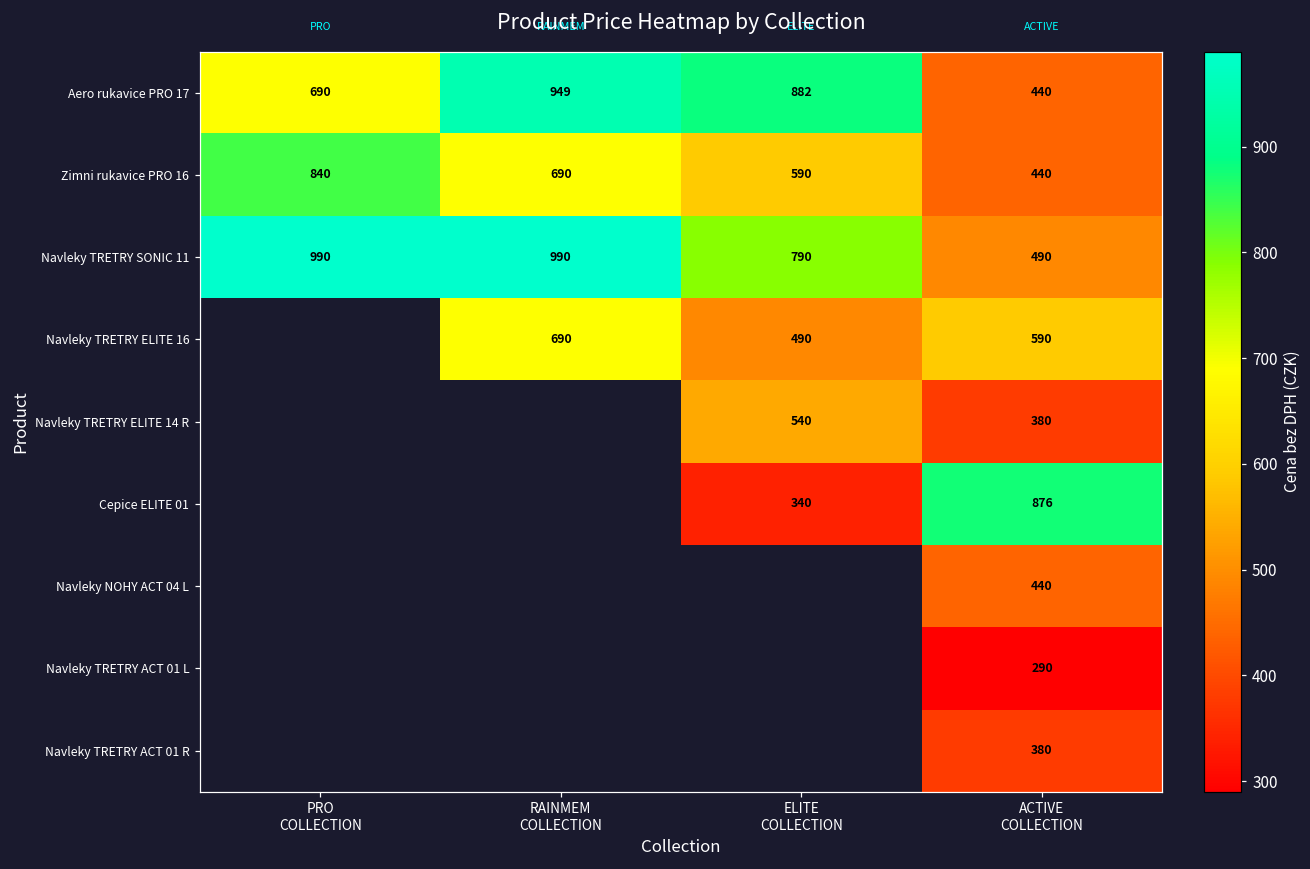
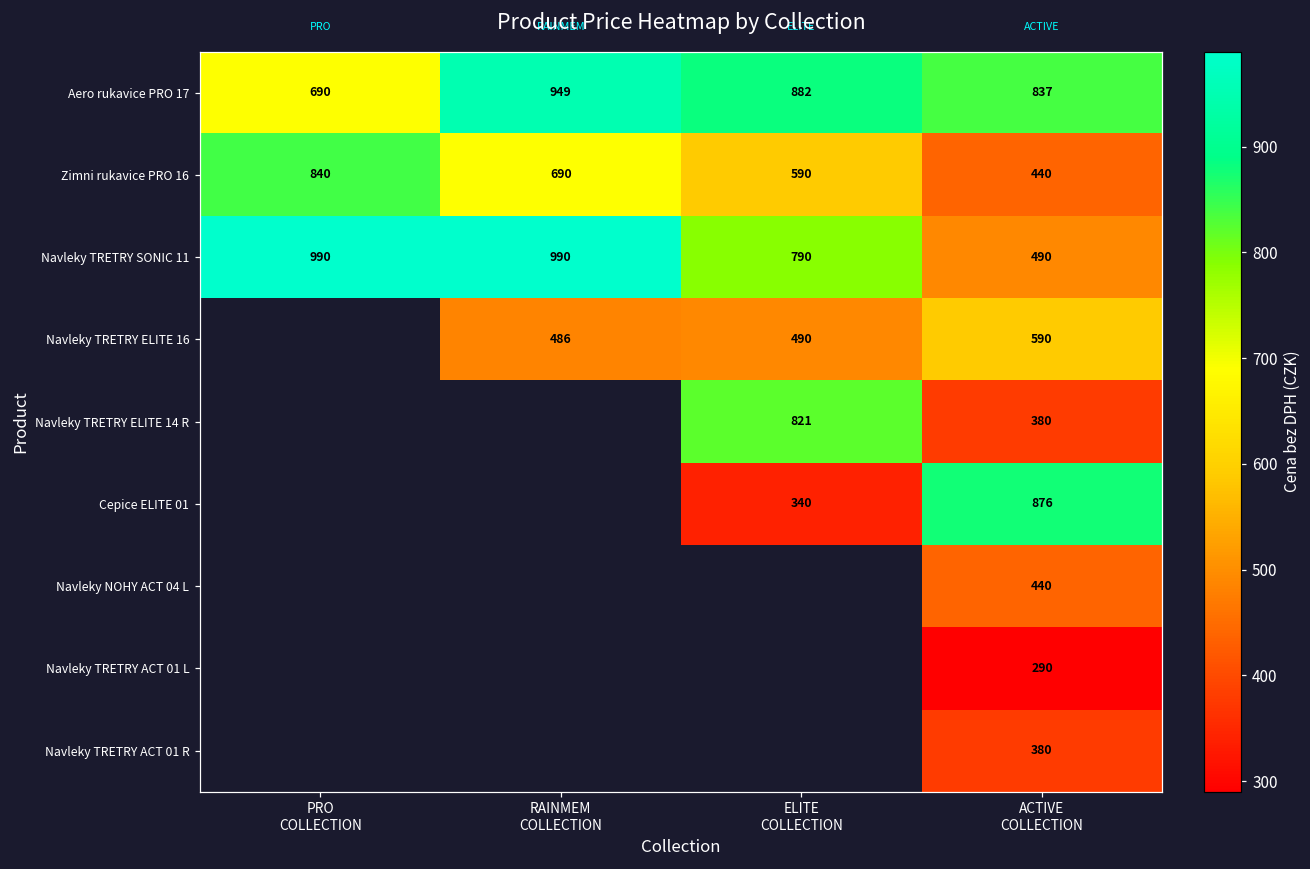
Aero rukavice PRO 17, ACTIVE COLLECTION: 440 -> 837
Navleky TRETRY ELITE 16, RAINMEM COLLECTION: 690 -> 486
Navleky TRETRY ELITE 14 R, ELITE COLLECTION: 540 -> 821
